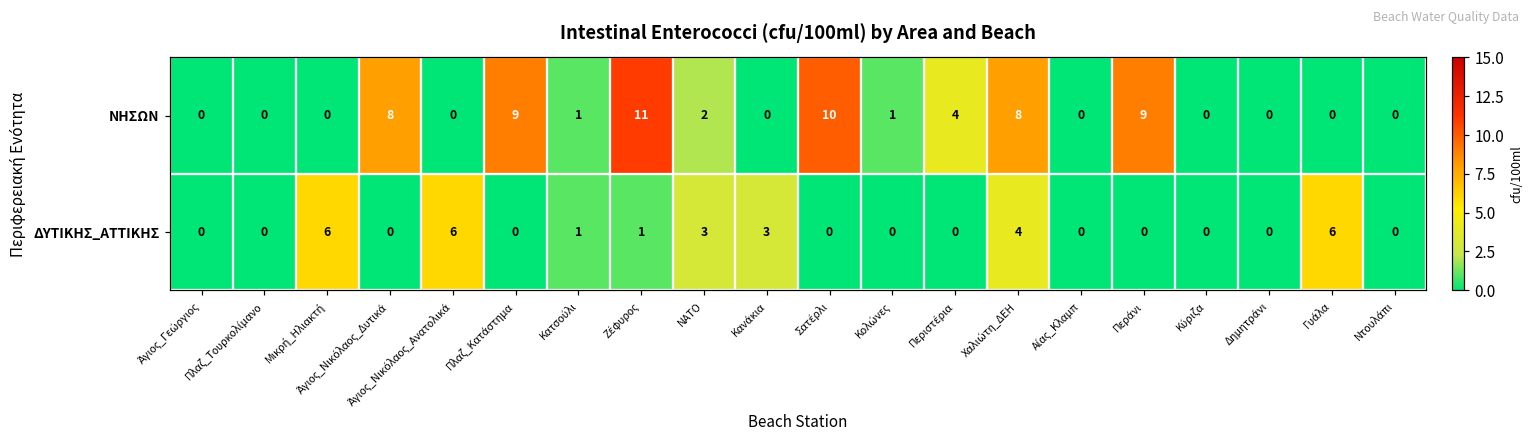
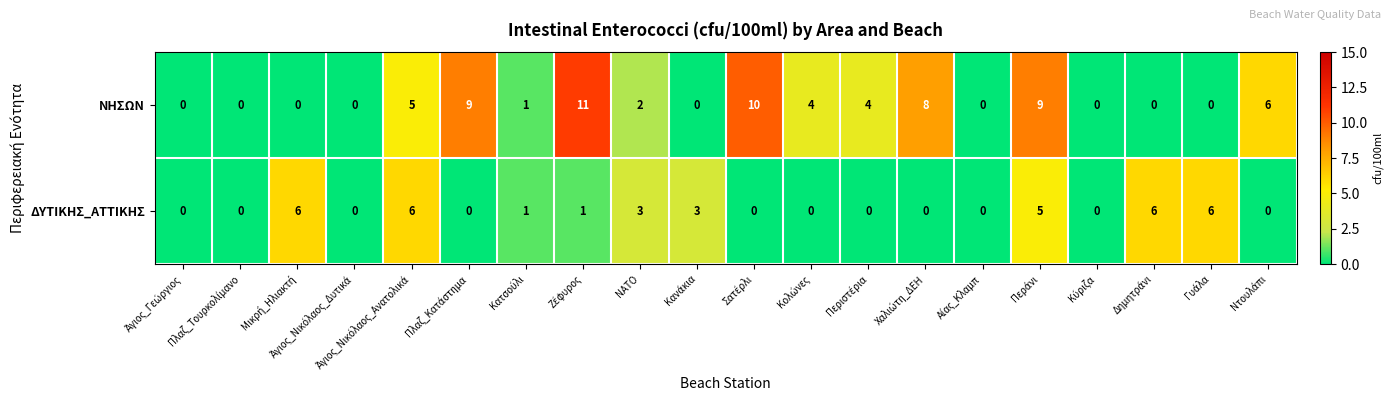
ΝΗΣΩΝ, Άγιος_Νικόλαος_Δυτικά: 8 -> 0
ΝΗΣΩΝ, Άγιος_Νικόλαος_Ανατολικά: 0 -> 5
ΝΗΣΩΝ, Κολώνες: 1 -> 4
ΝΗΣΩΝ, Ντουλάπι: 0 -> 6
ΔΥΤΙΚΗΣ_ΑΤΤΙΚΗΣ, Χαλιώτη_ΔΕΗ: 4 -> 0
ΔΥΤΙΚΗΣ_ΑΤΤΙΚΗΣ, Περάνι: 0 -> 5
ΔΥΤΙΚΗΣ_ΑΤΤΙΚΗΣ, Δημητράνι: 0 -> 6
